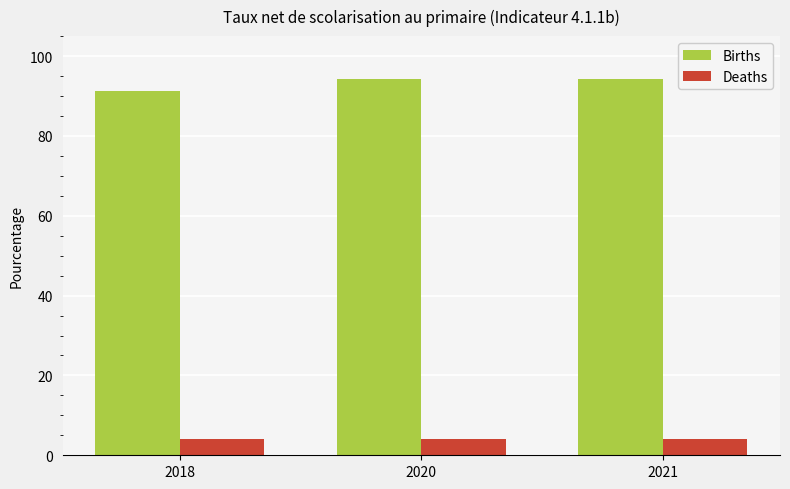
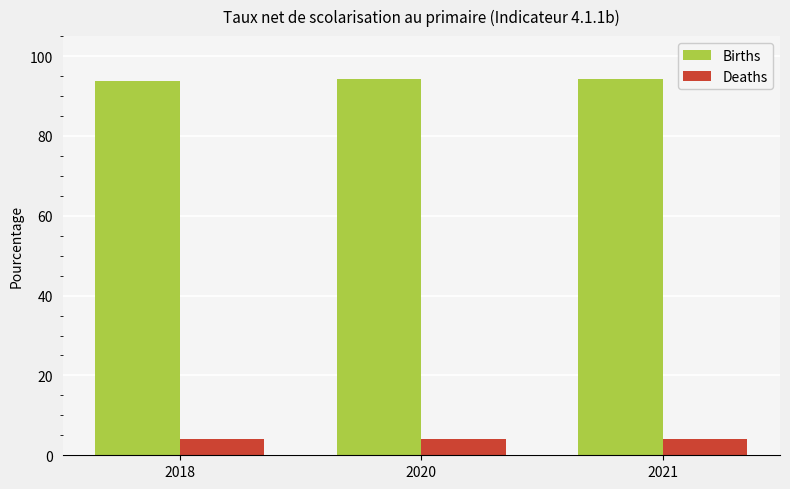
Births, 2018: 91 -> 94
